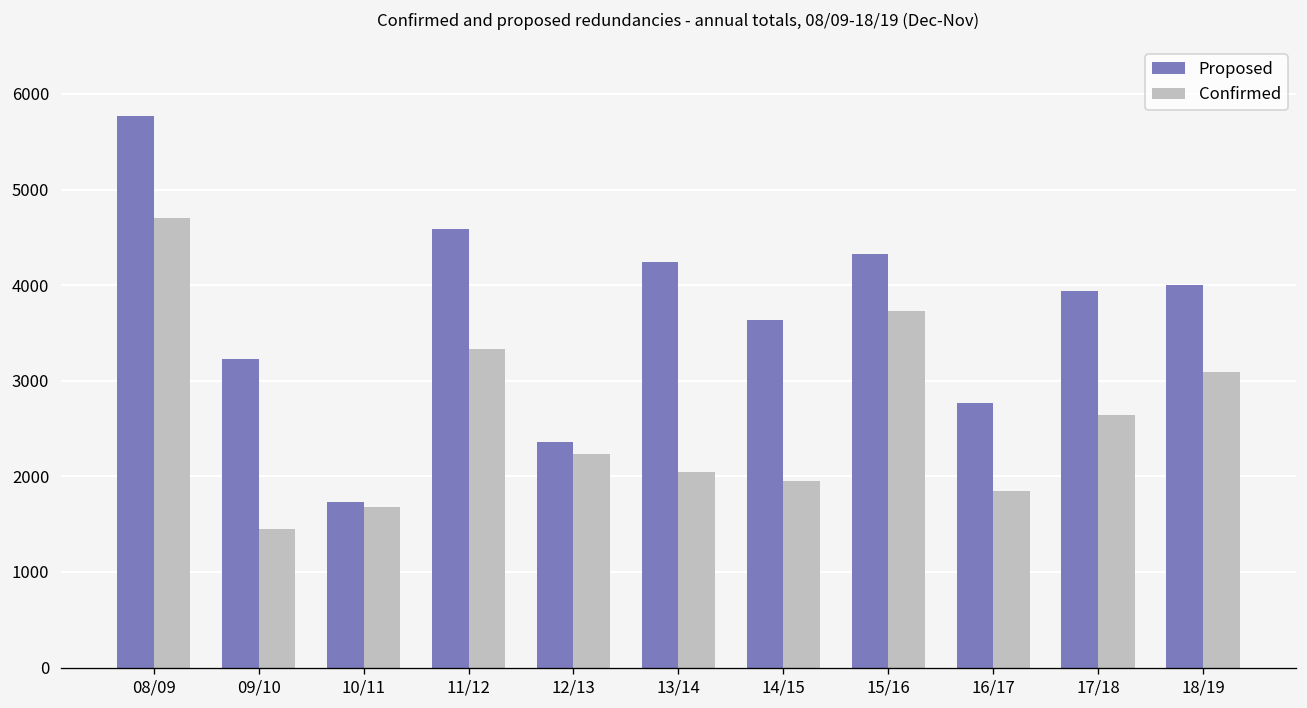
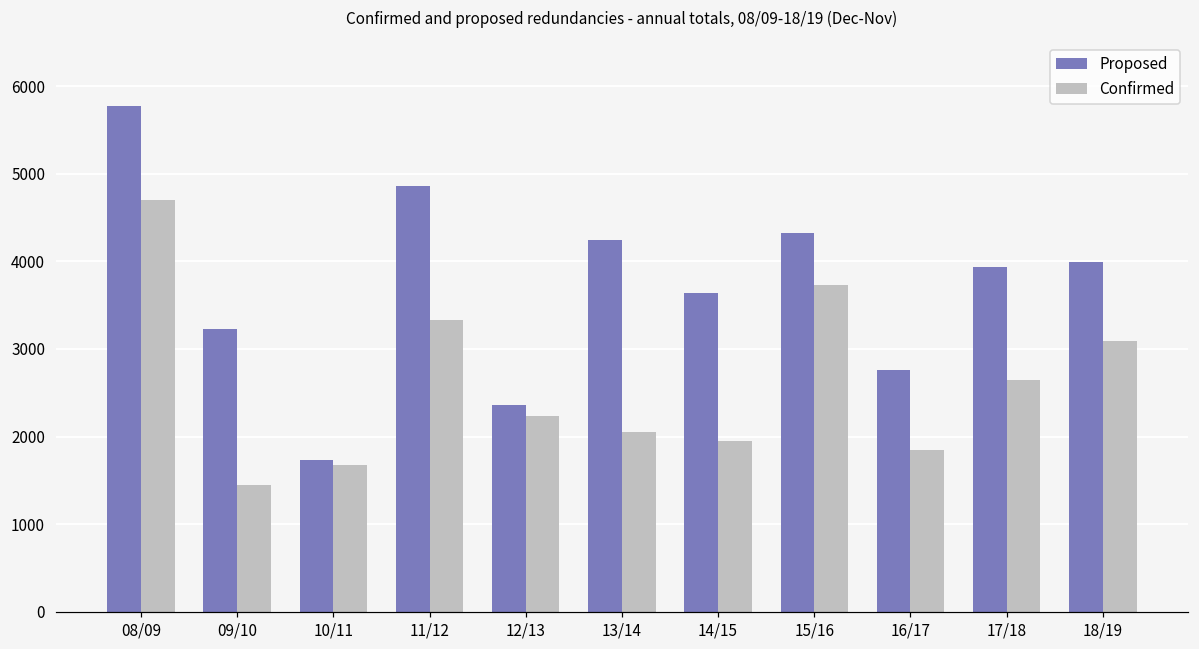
Proposed, 11/12: 4600 -> 4900
